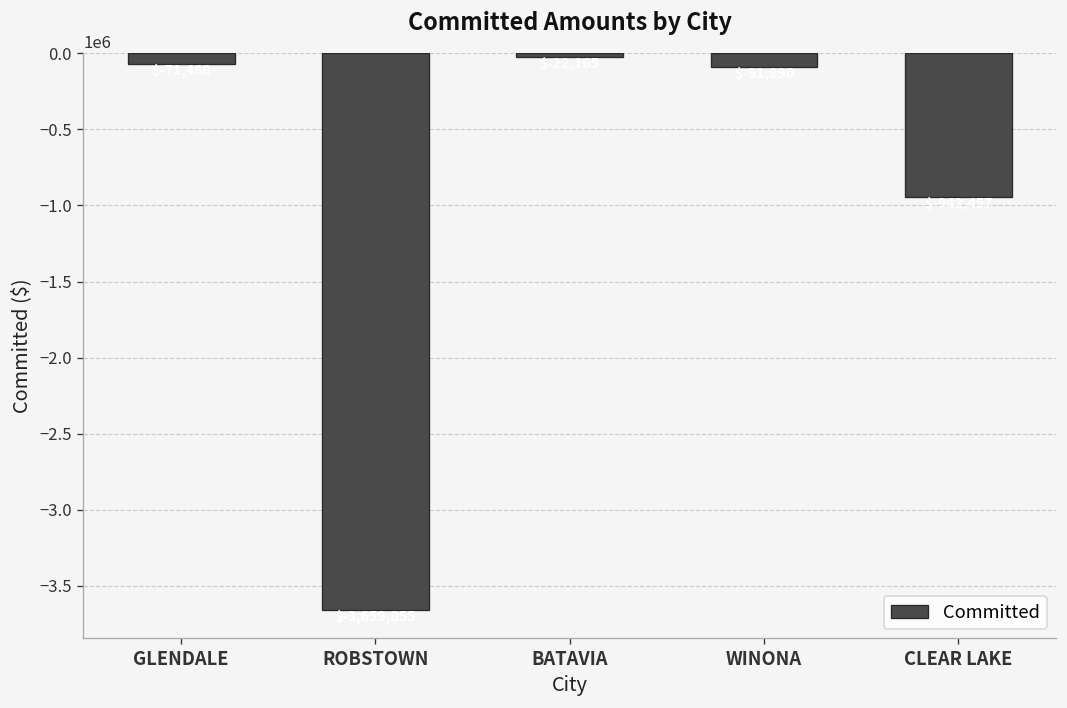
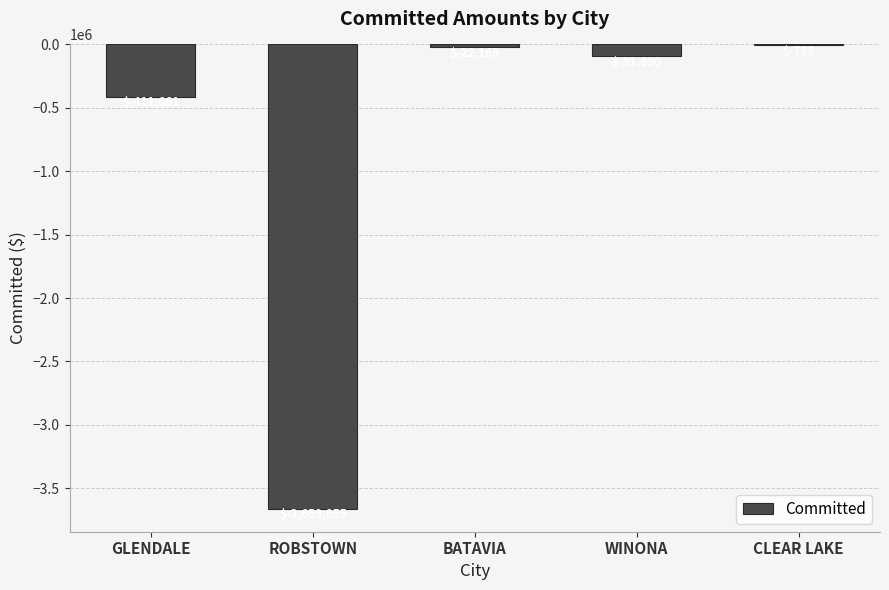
GLENDALE: -70000 -> -410000
CLEAR LAKE: -940000 -> 0
